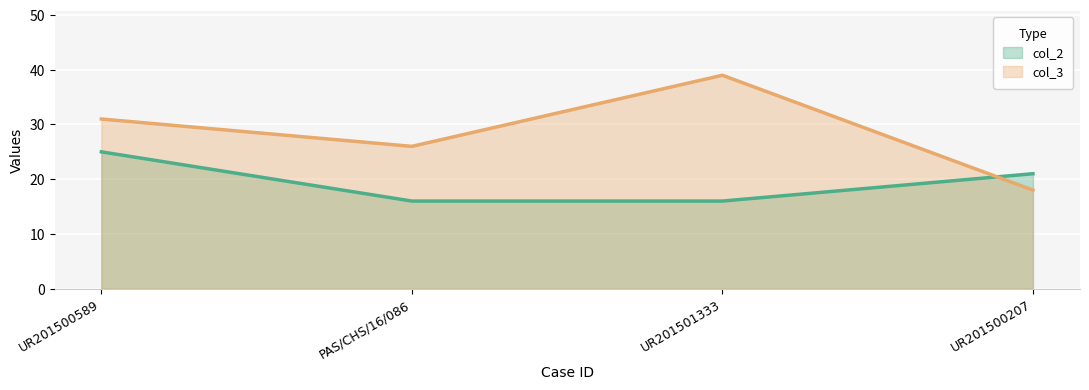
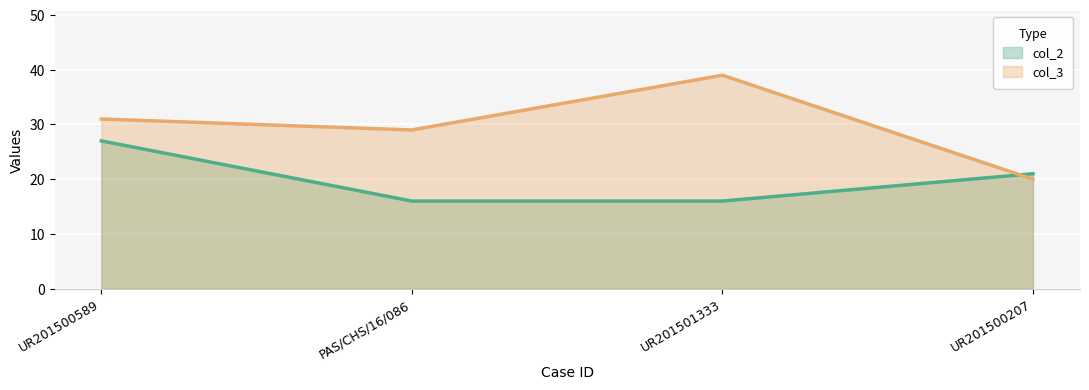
col_2, UR201500589: 25 -> 27
col_3, PAS/CHS/16/086: 26 -> 29
col_3, UR201500207: 18 -> 20
